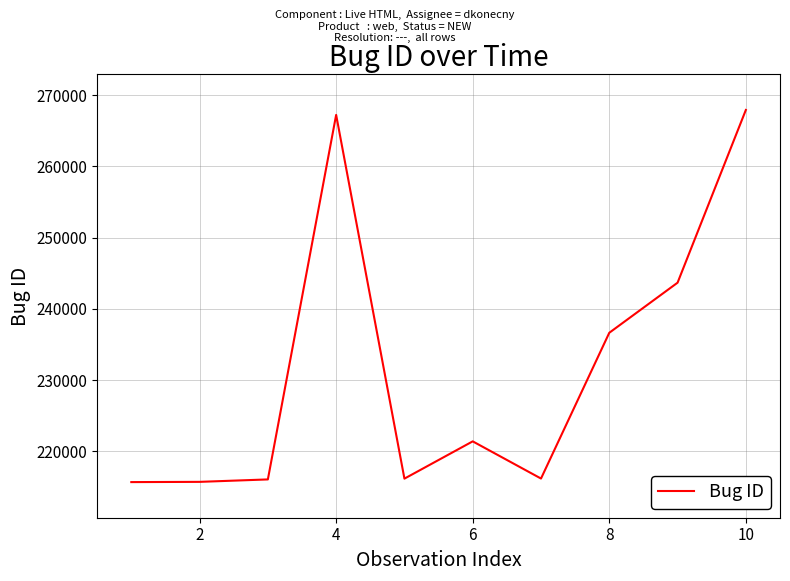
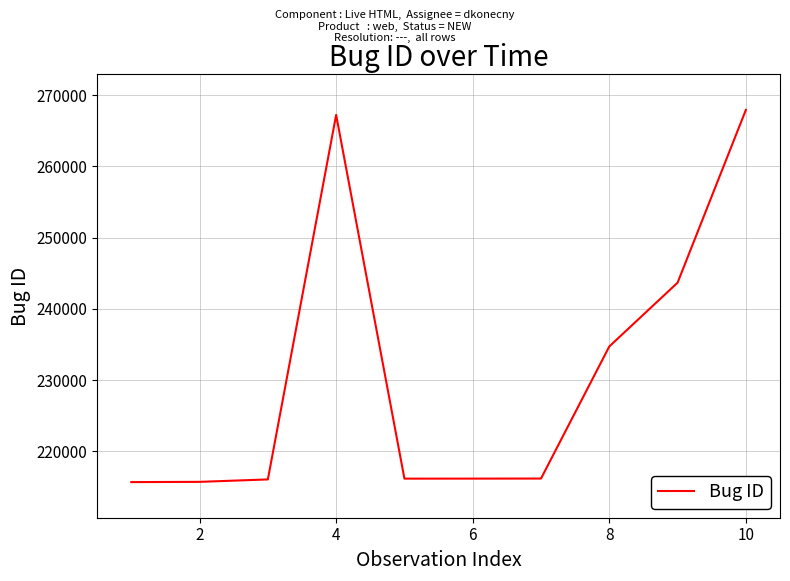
6: 221000 -> 216000
8: 237000 -> 235000
